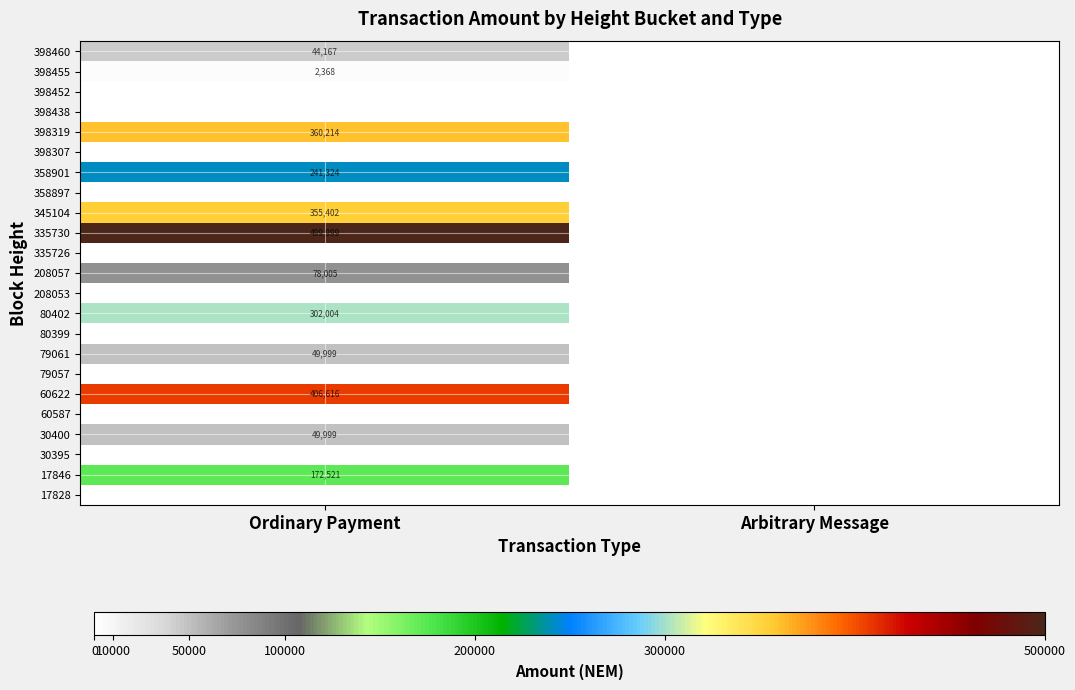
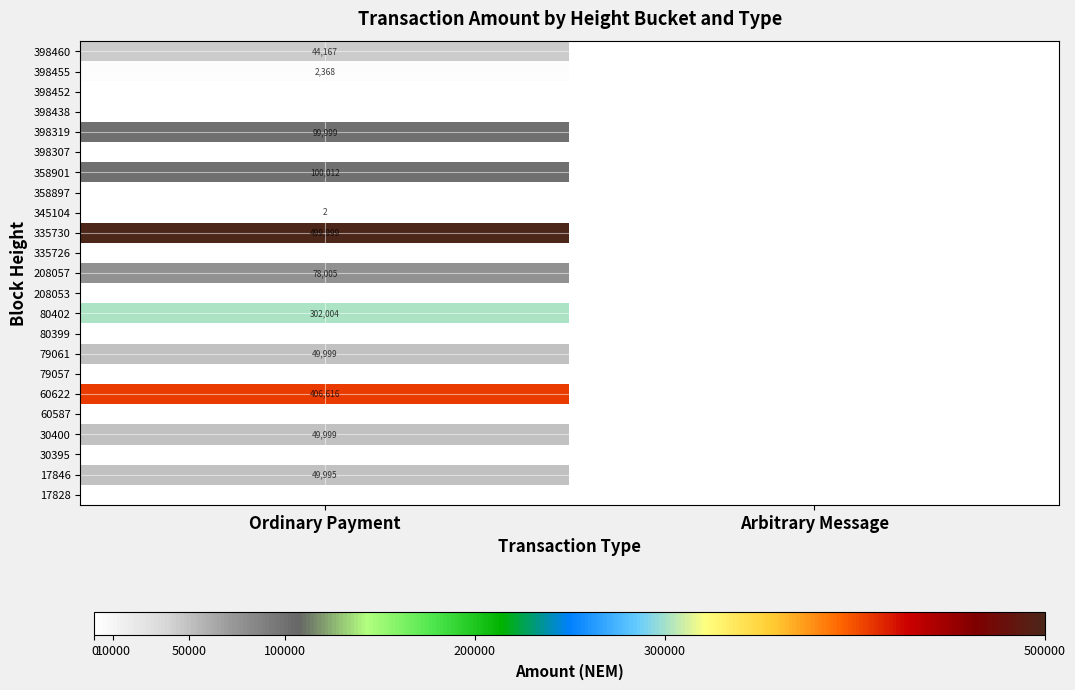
398319, Ordinary Payment: 360,214 -> 99,999
358901, Ordinary Payment: 241,324 -> 100,012
345104, Ordinary Payment: 355,402 -> 2
17846, Ordinary Payment: 172,521 -> 49,995
